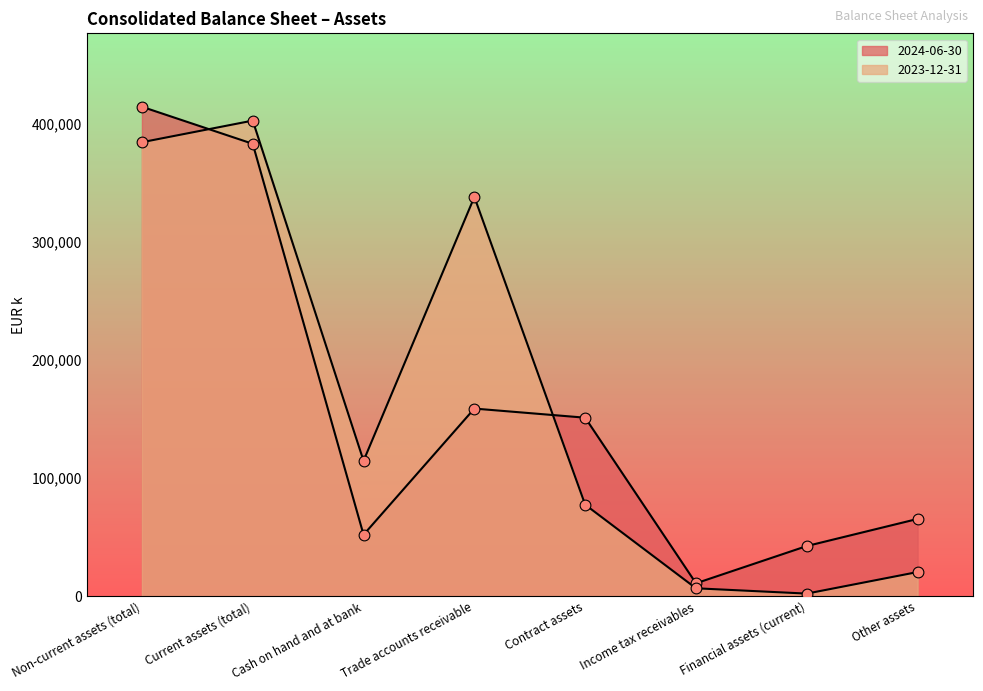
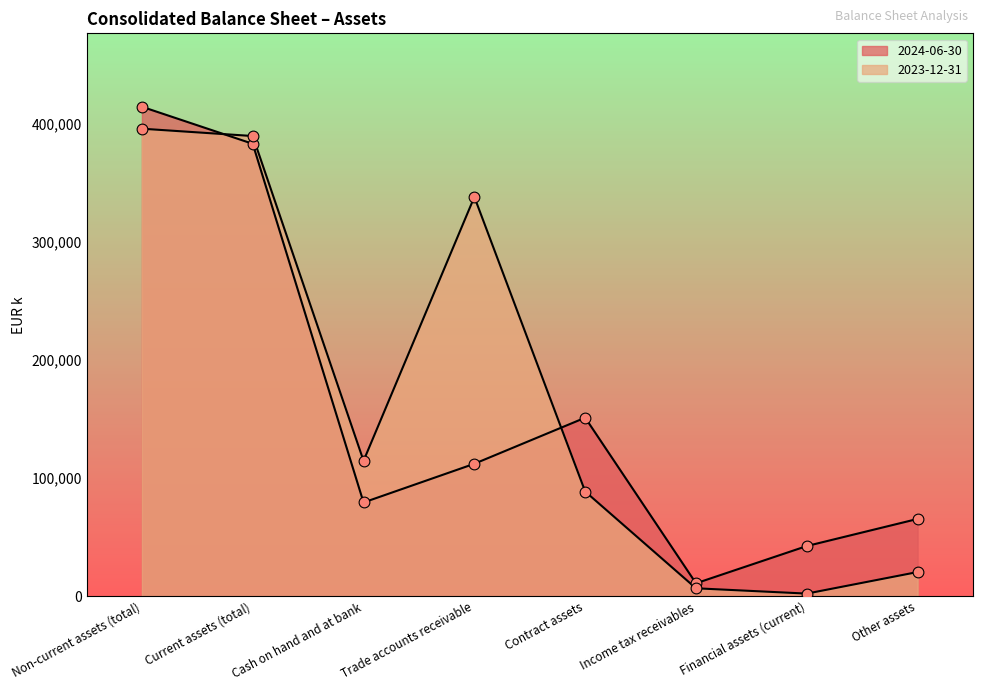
2023-12-31, Non-current assets (total): 385,000 -> 396,000
2023-12-31, Current assets (total): 403,000 -> 390,000
2024-06-30, Cash on hand and at bank: 52,000 -> 79,000
2024-06-30, Trade accounts receivable: 159,000 -> 112,000
2023-12-31, Contract assets: 78,000 -> 89,000
